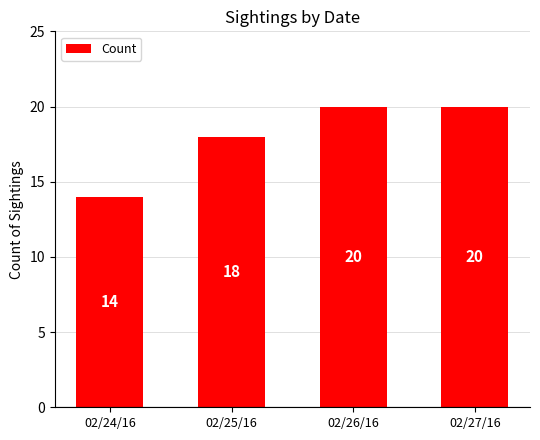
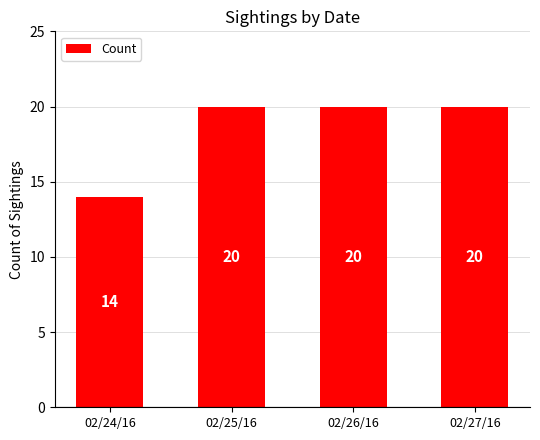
02/25/16: 18 -> 20
